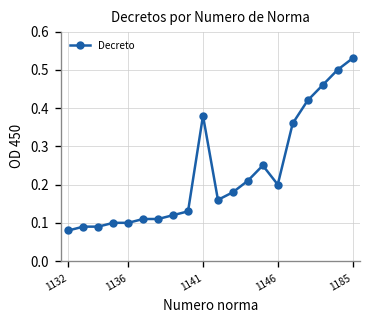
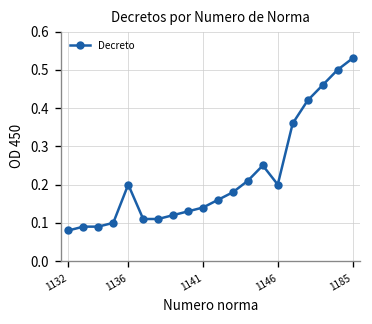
1136: 0.1 -> 0.2
1141: 0.38 -> 0.14
